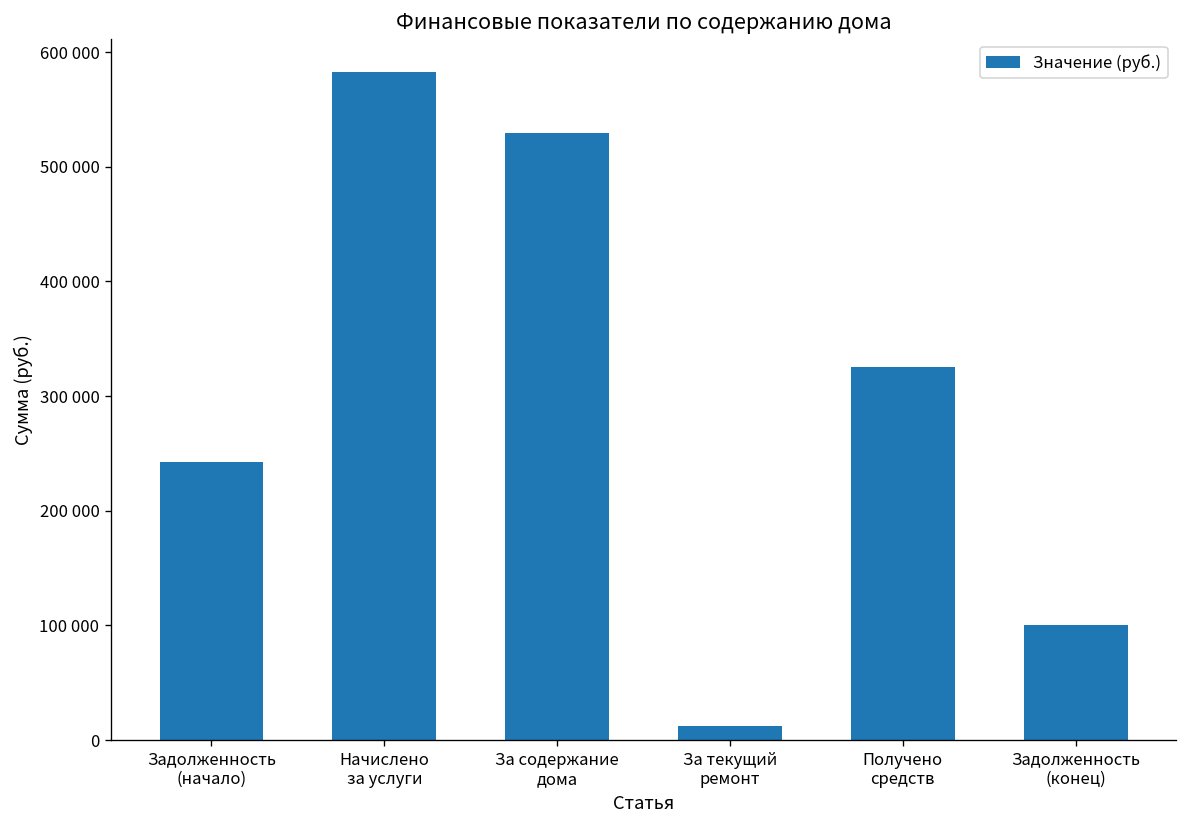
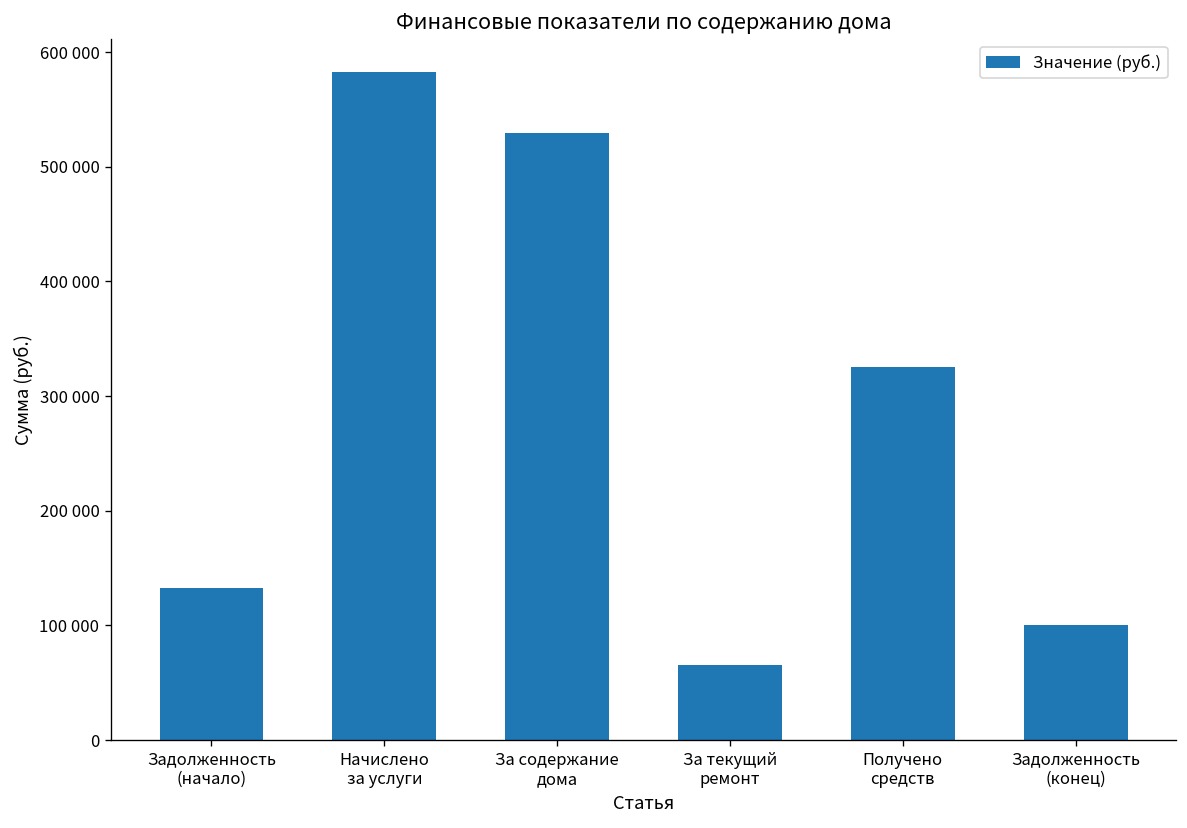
Задолженность (начало): 240000 -> 130000
За текущий ремонт: 10000 -> 70000
